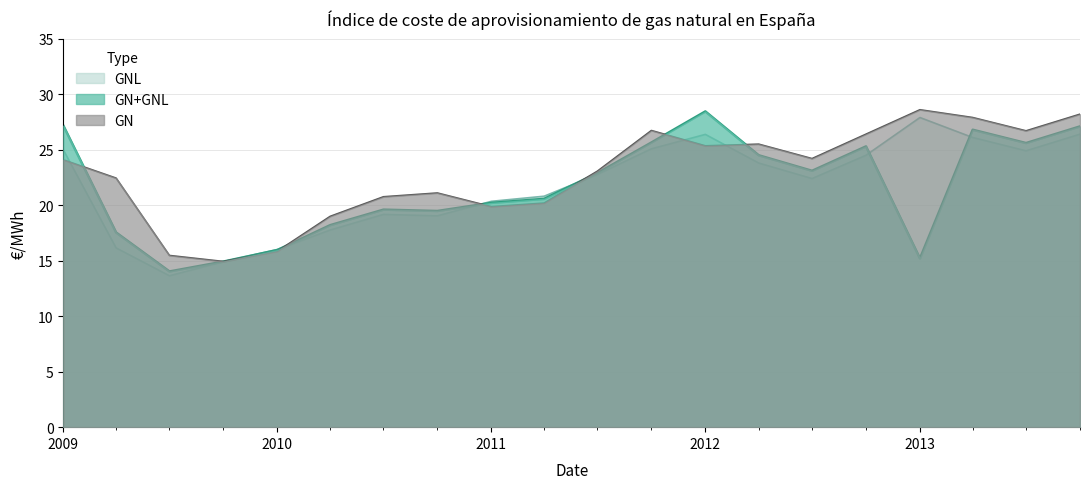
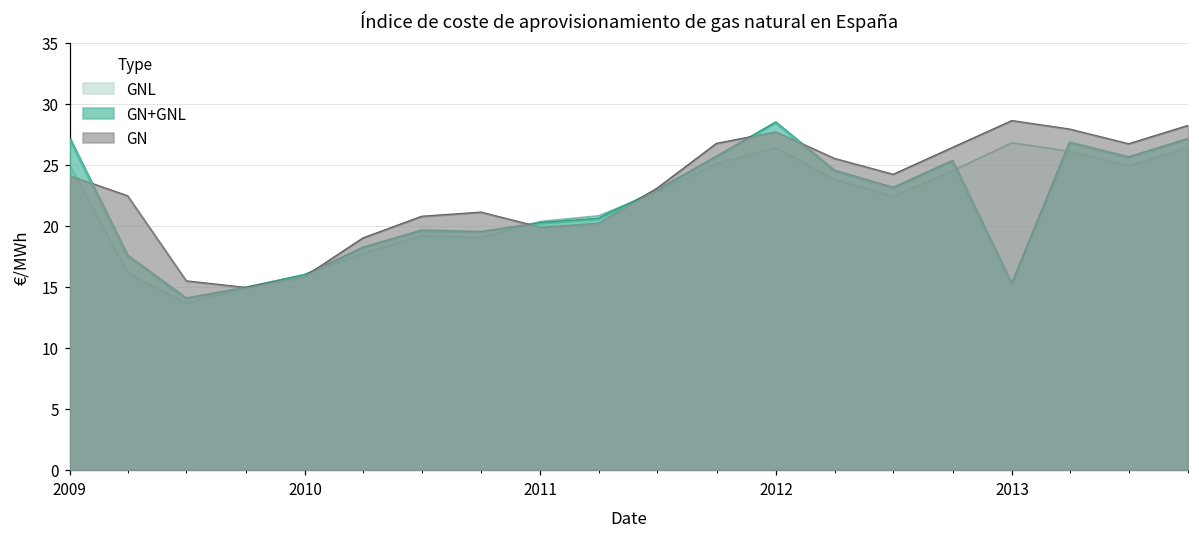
GN, 2012: 25.4 -> 27.7
GNL, 2013: 27.9 -> 26.8
